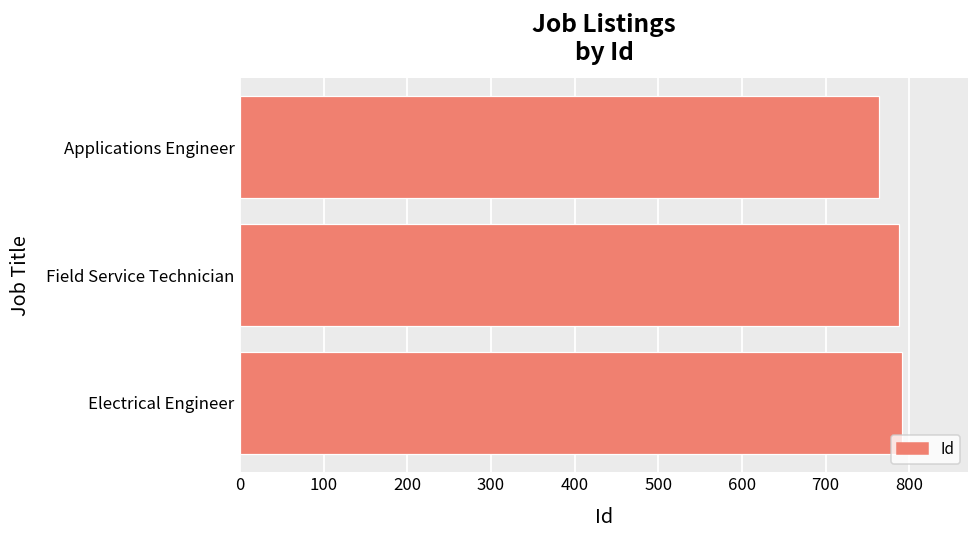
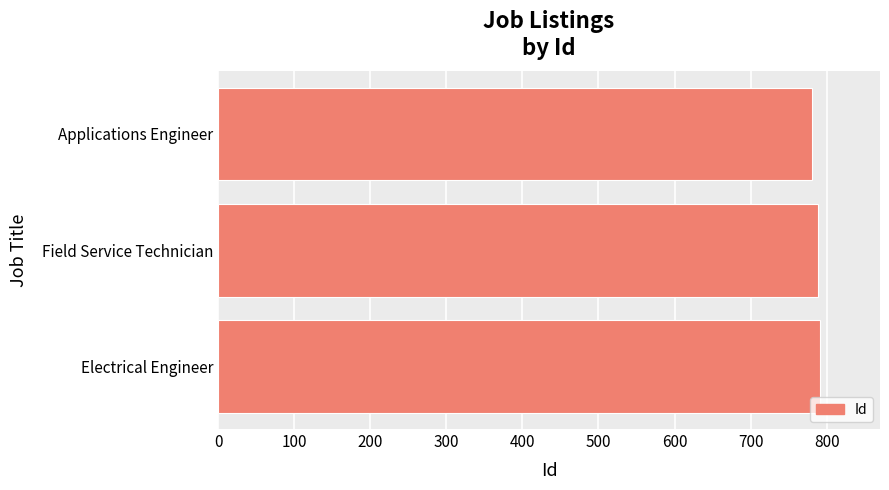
Applications Engineer: 760 -> 780
